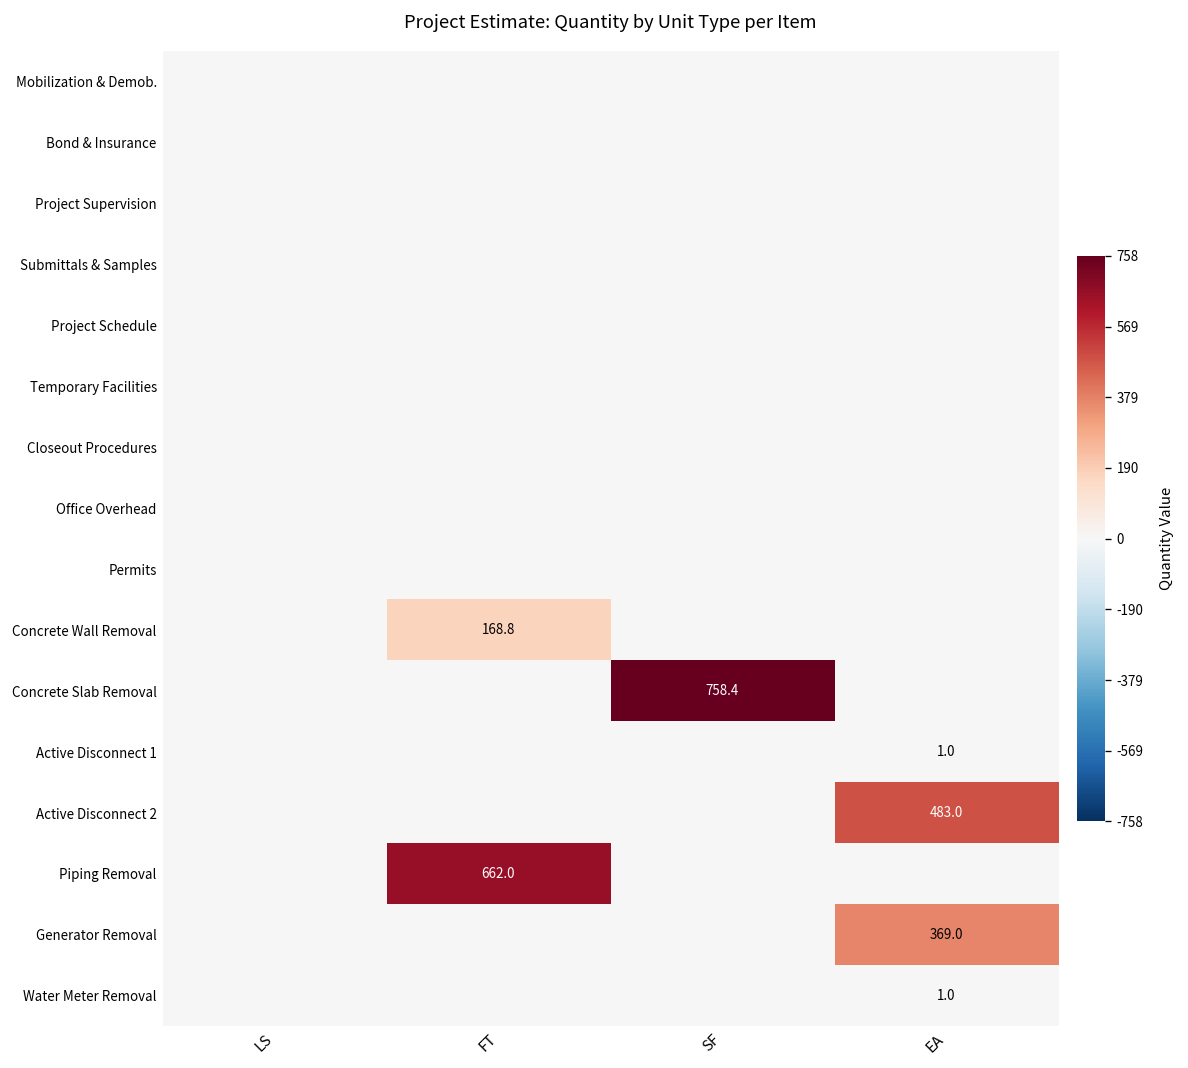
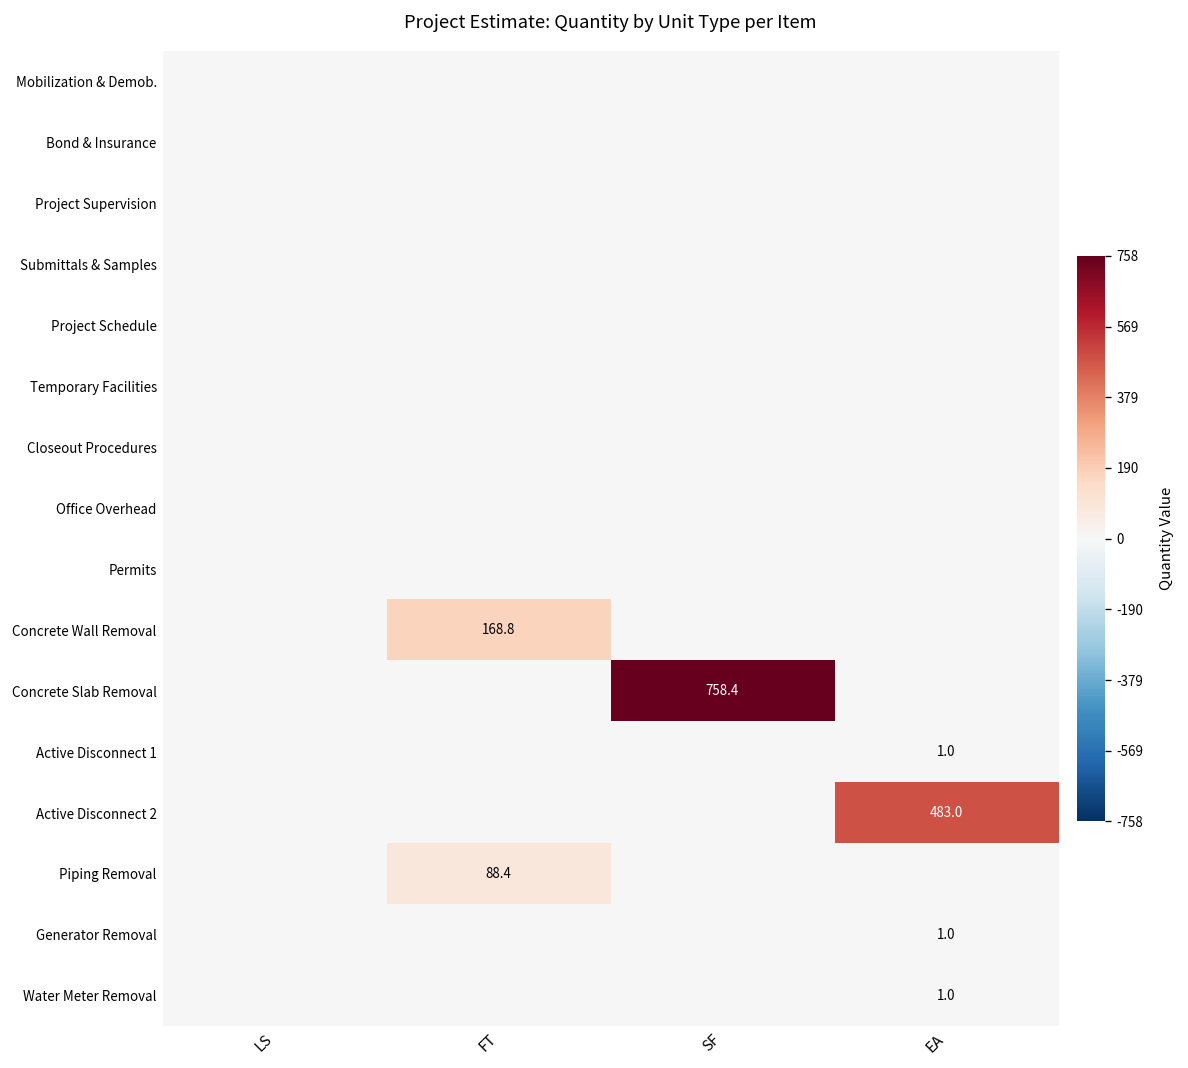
Piping Removal, FT: 662.0 -> 88.4
Generator Removal, EA: 369.0 -> 1.0
